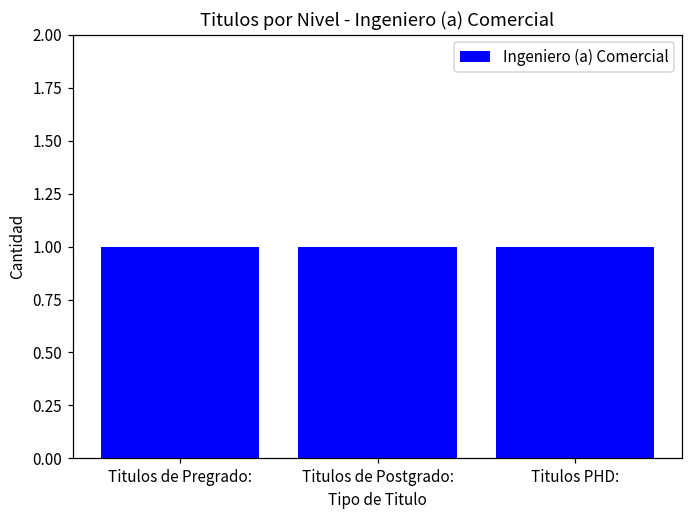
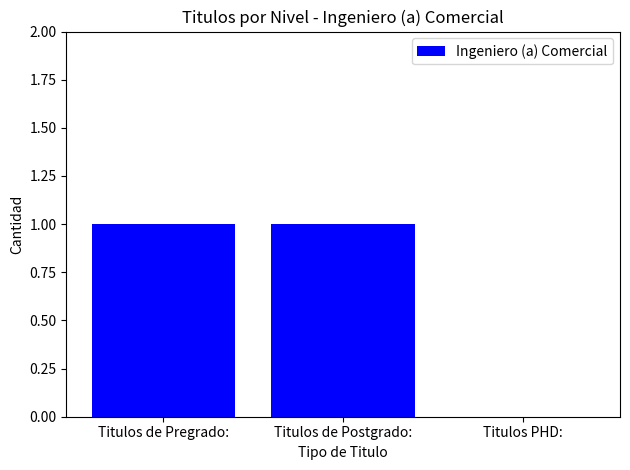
Titulos PHD:: 1 -> 0
